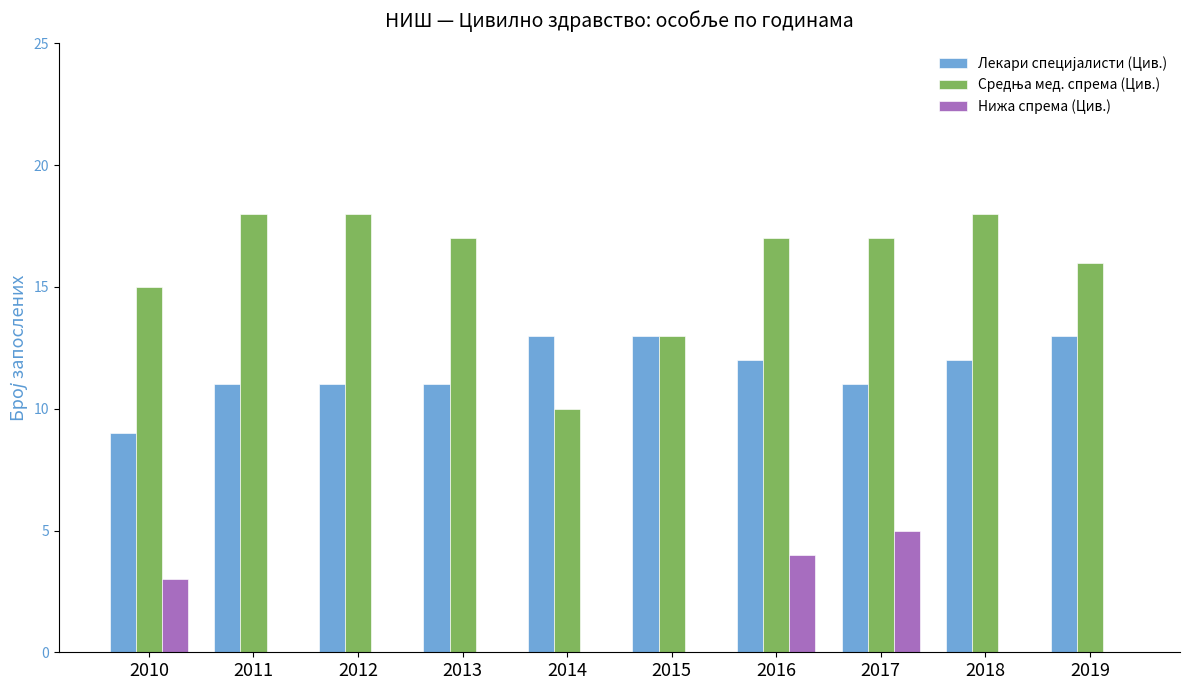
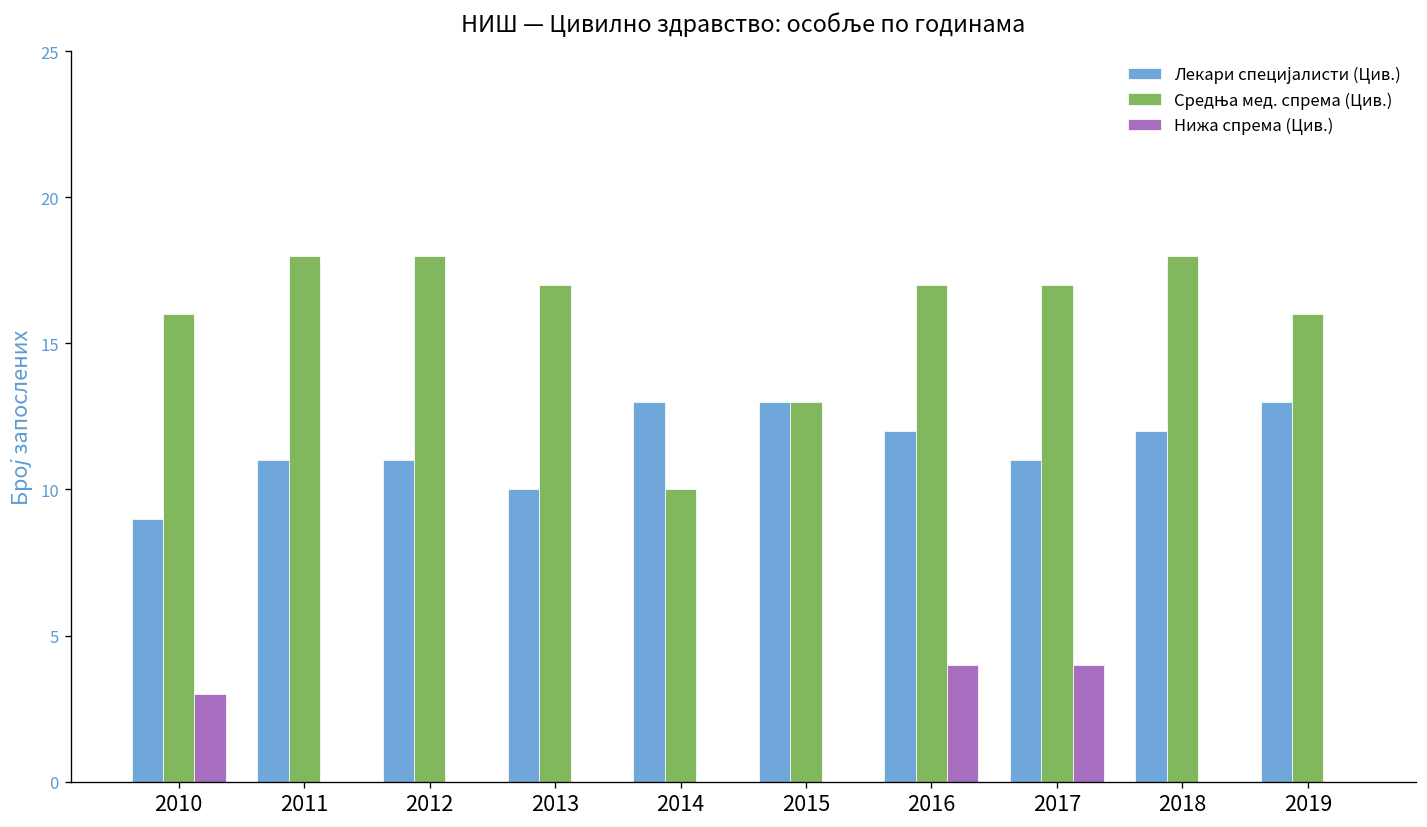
Средња мед. спрема (Цив.), 2010: 15 -> 16
Лекари специјалисти (Цив.), 2013: 11 -> 10
Нижа спрема (Цив.), 2017: 5 -> 4
